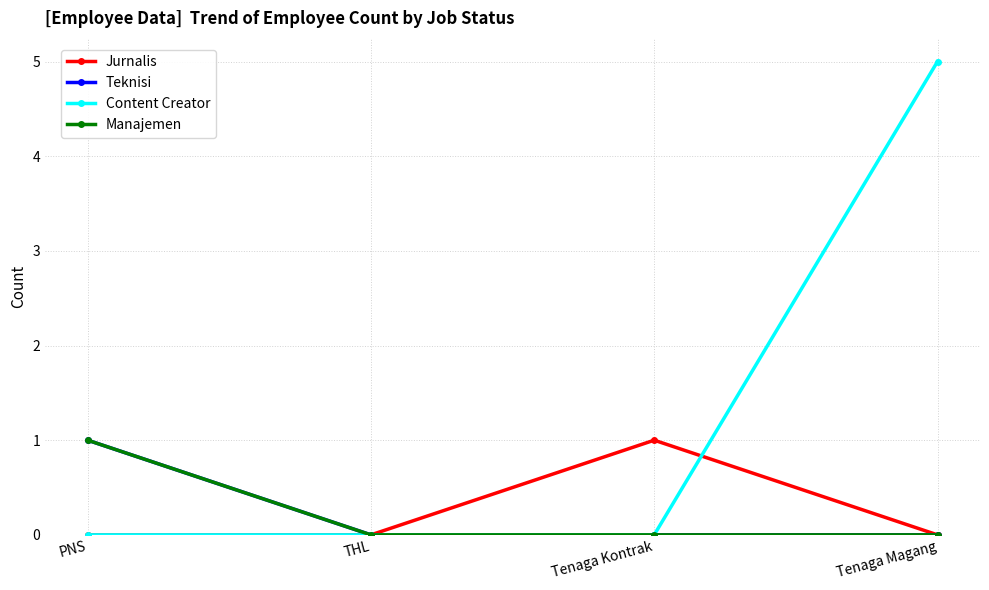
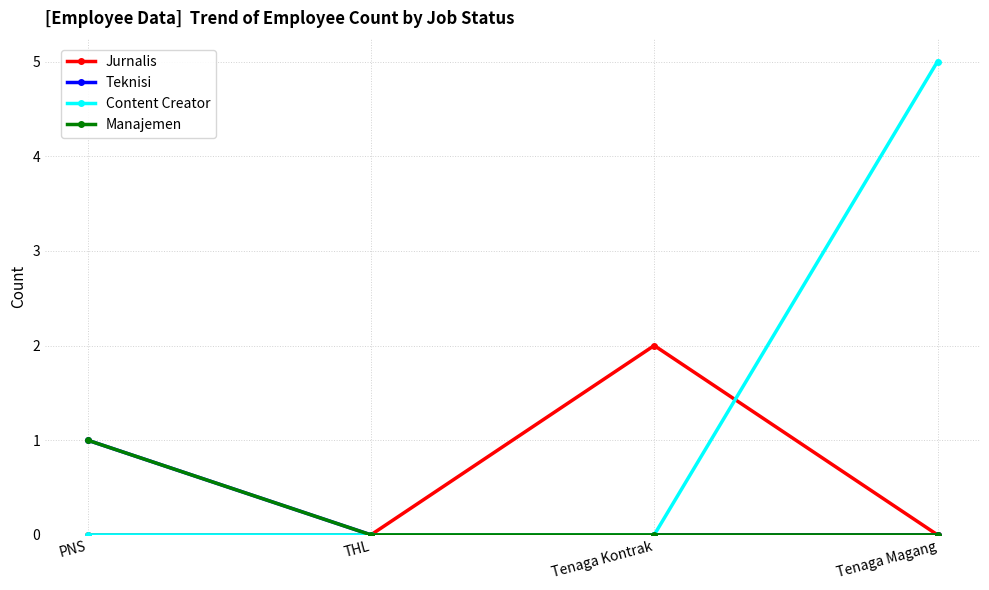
Jurnalis, Tenaga Kontrak: 1 -> 2
